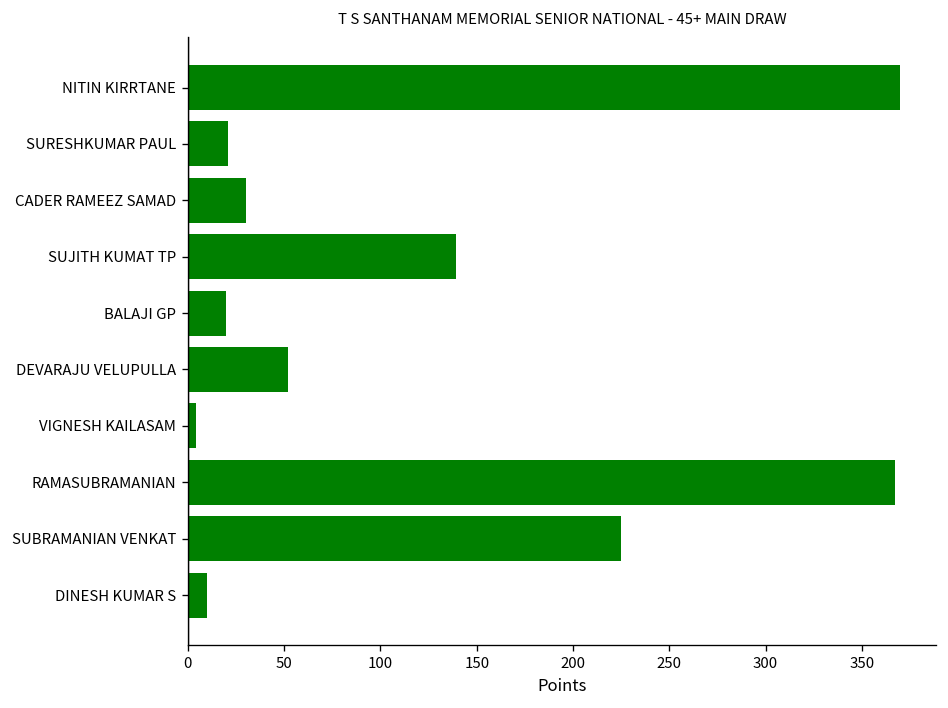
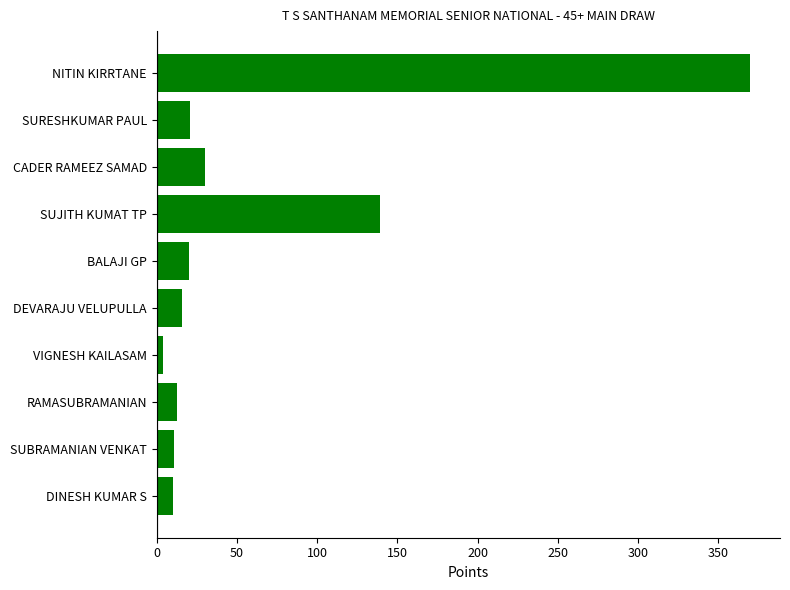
DEVARAJU VELUPULLA: 52 -> 16
RAMASUBRAMANIAN: 367 -> 13
SUBRAMANIAN VENKAT: 225 -> 11
